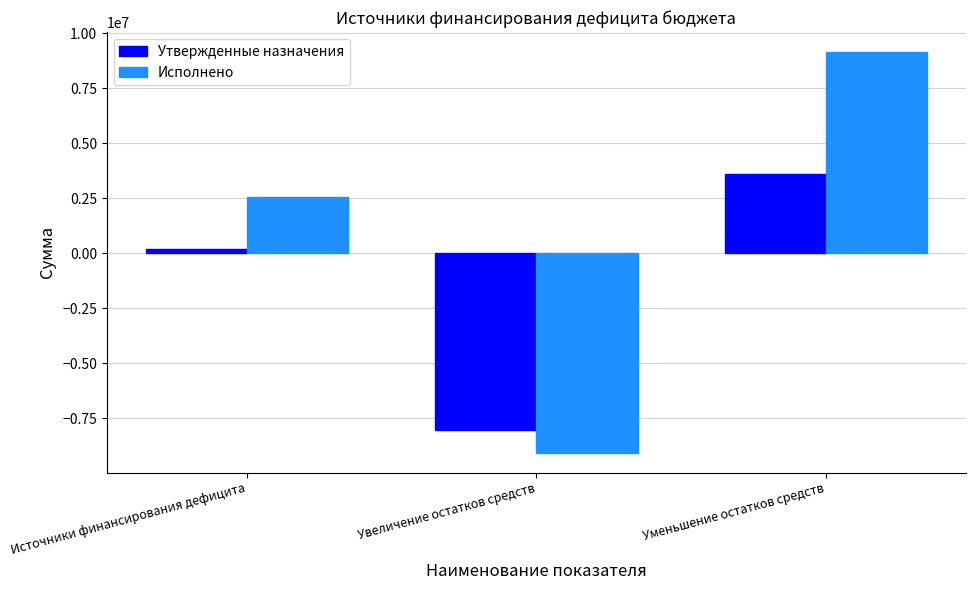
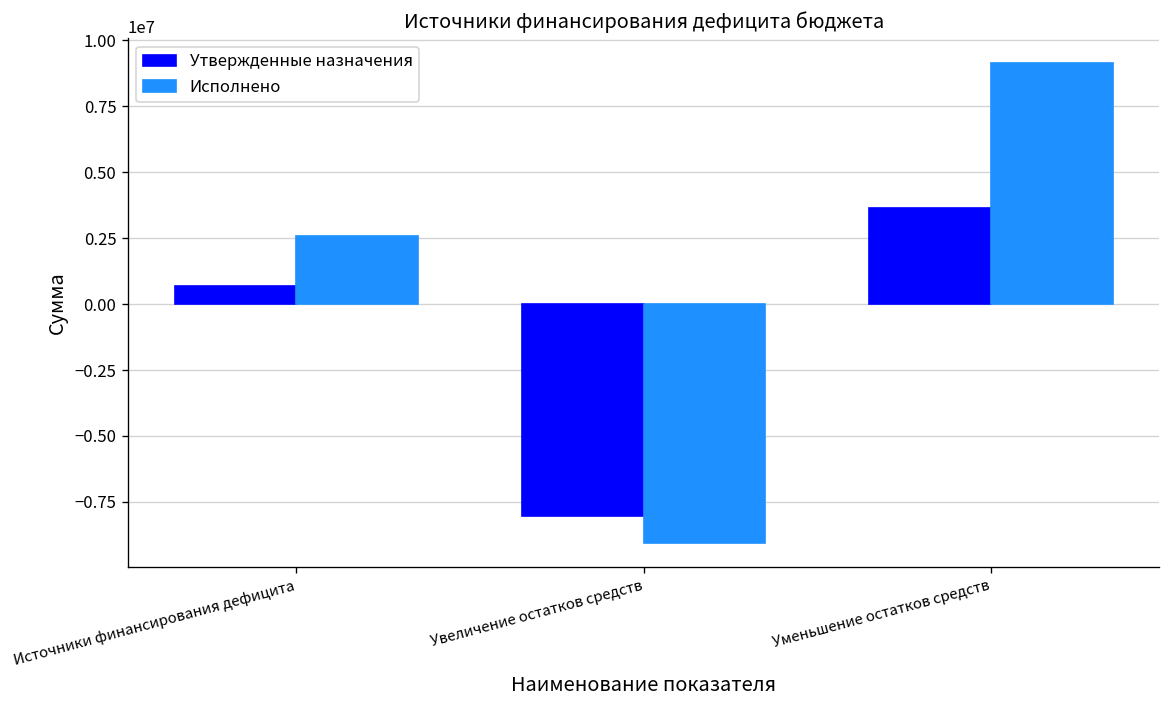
Утвержденные назначения, Источники финансирования дефицита: 200000 -> 700000
